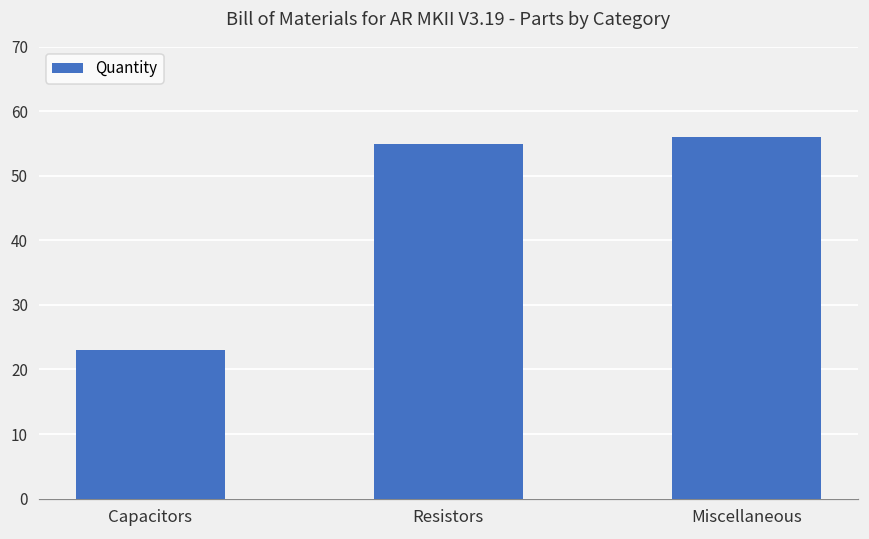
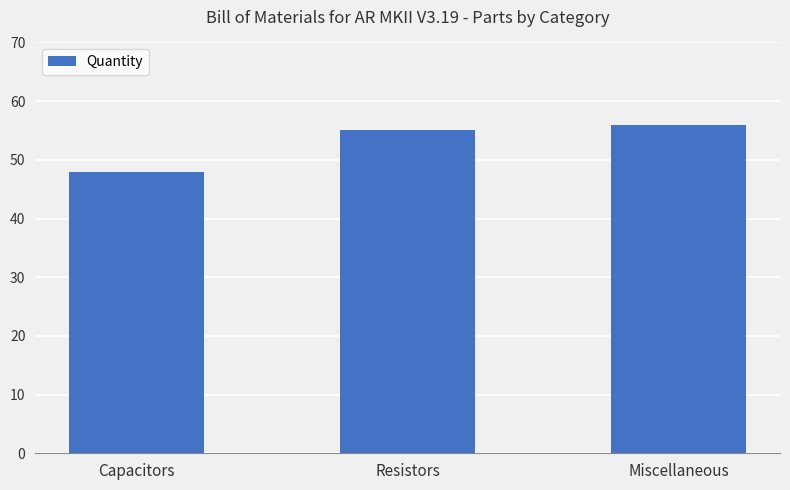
Capacitors: 23 -> 48
